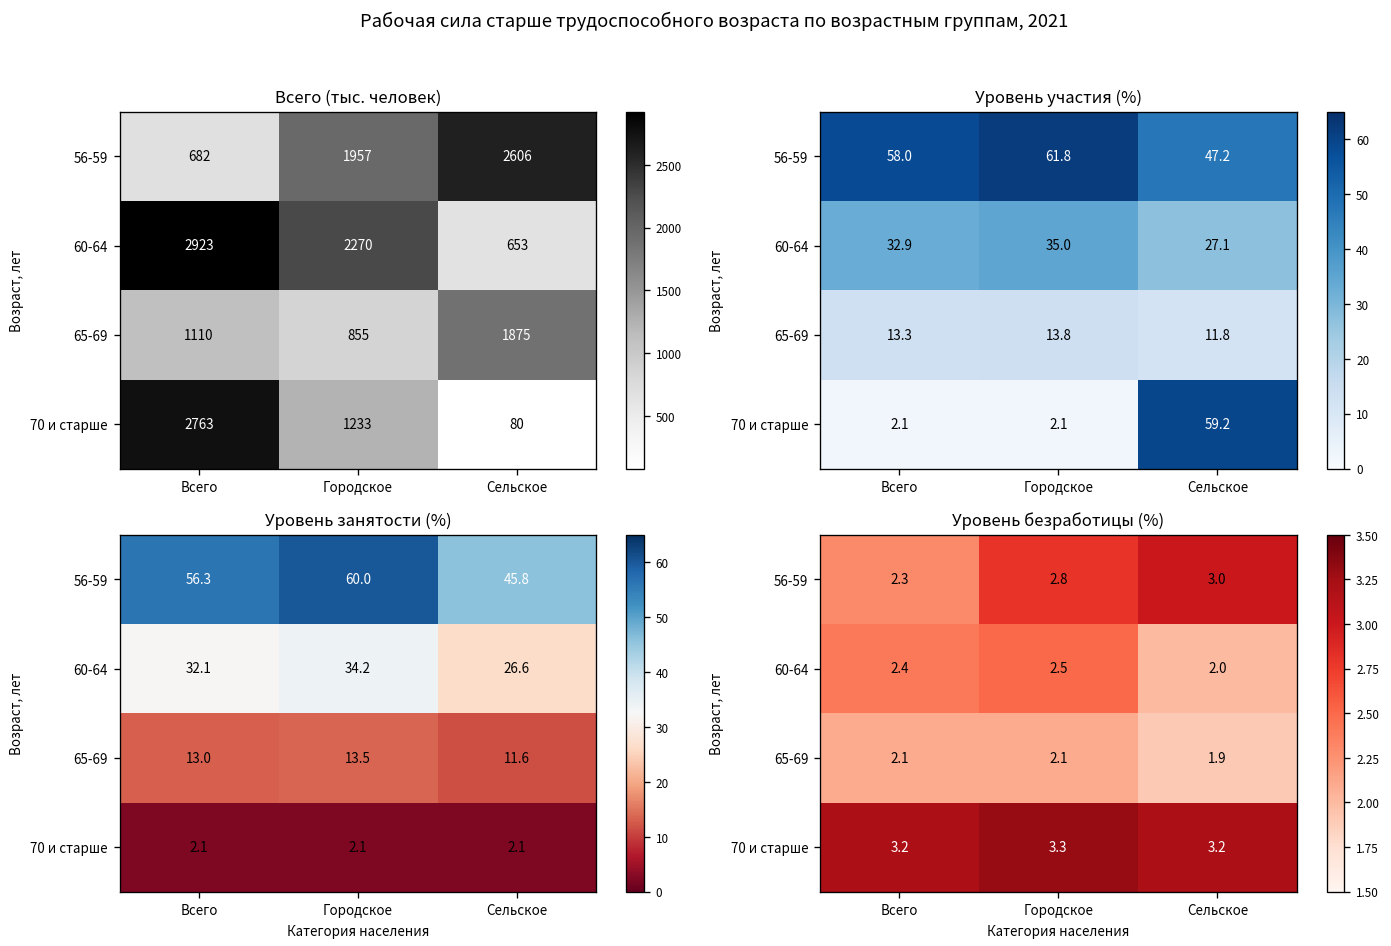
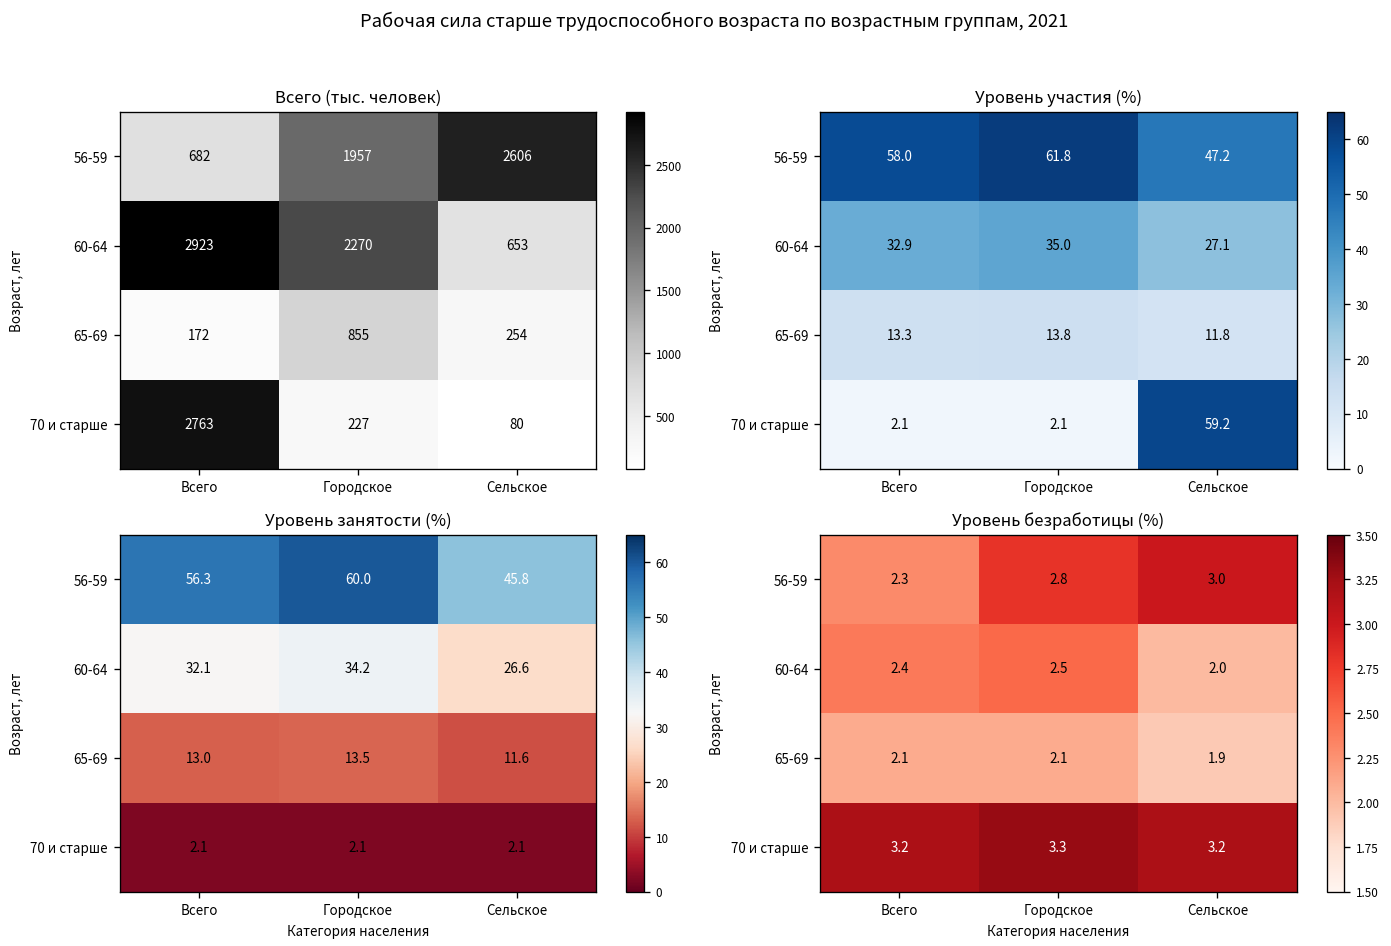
Всего (тыс. человек), 65-69, Всего: 1110 -> 172
Всего (тыс. человек), 65-69, Сельское: 1875 -> 254
Всего (тыс. человек), 70 и старше, Городское: 1233 -> 227
